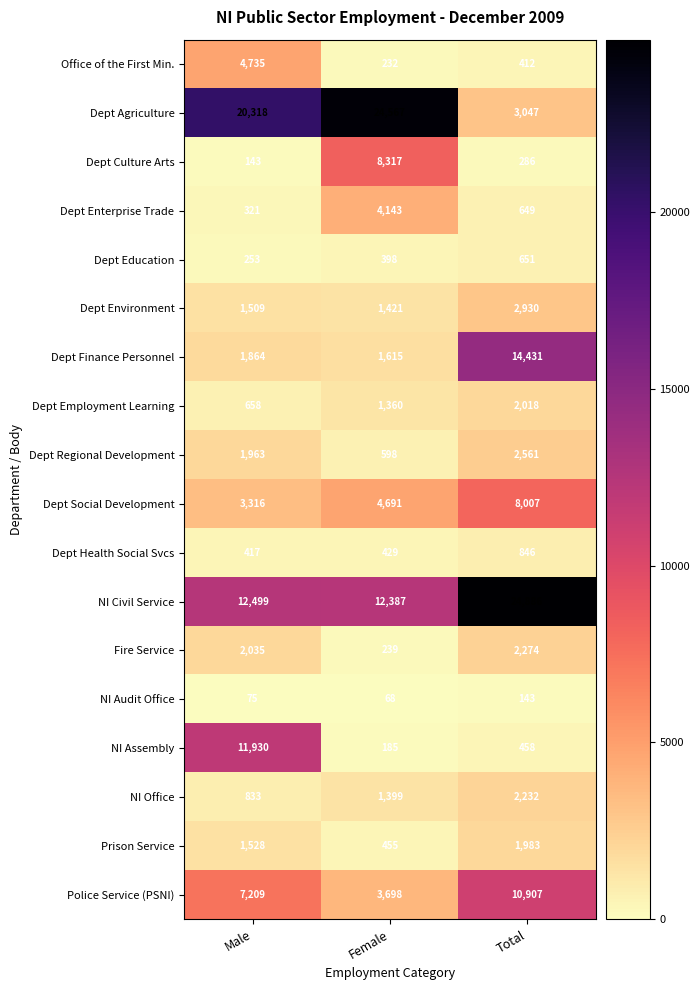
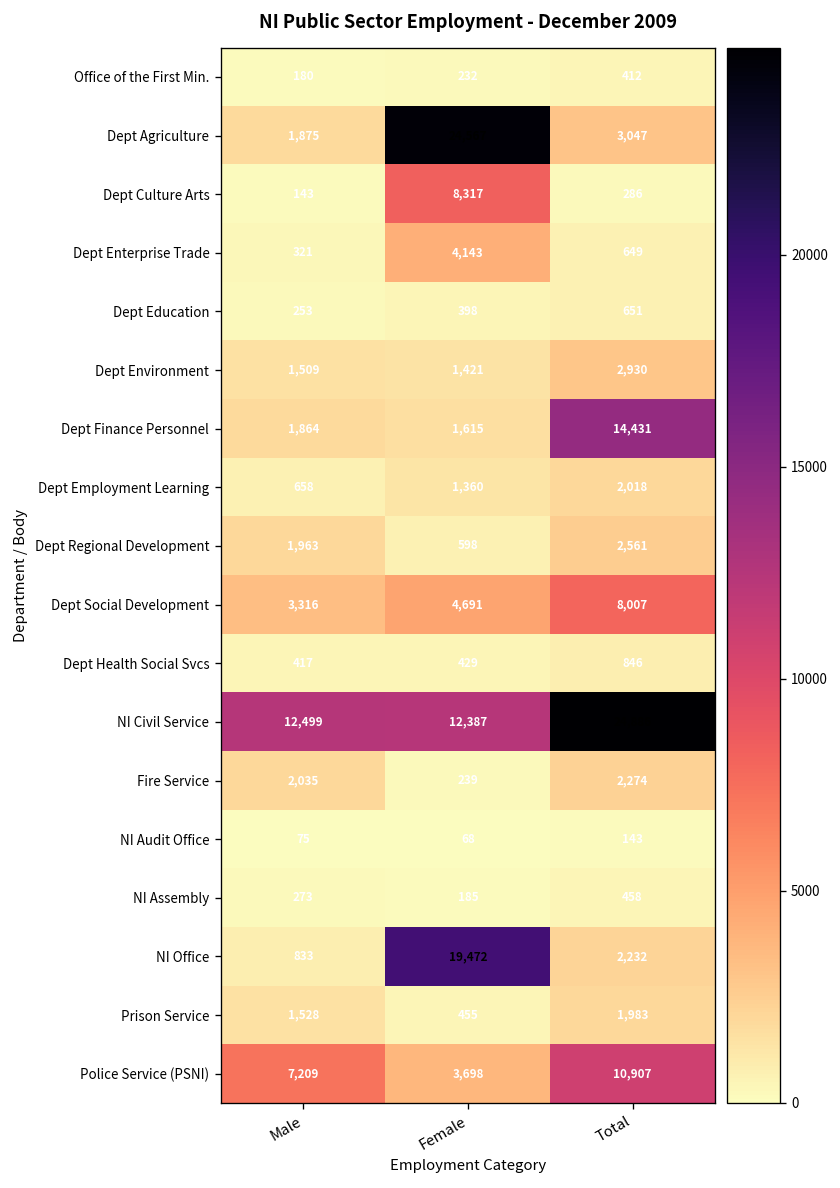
Office of the First Min., Male: 4,735 -> 180
Dept Agriculture, Male: 20,318 -> 1,875
NI Assembly, Male: 11,930 -> 273
NI Office, Female: 1,399 -> 19,472
